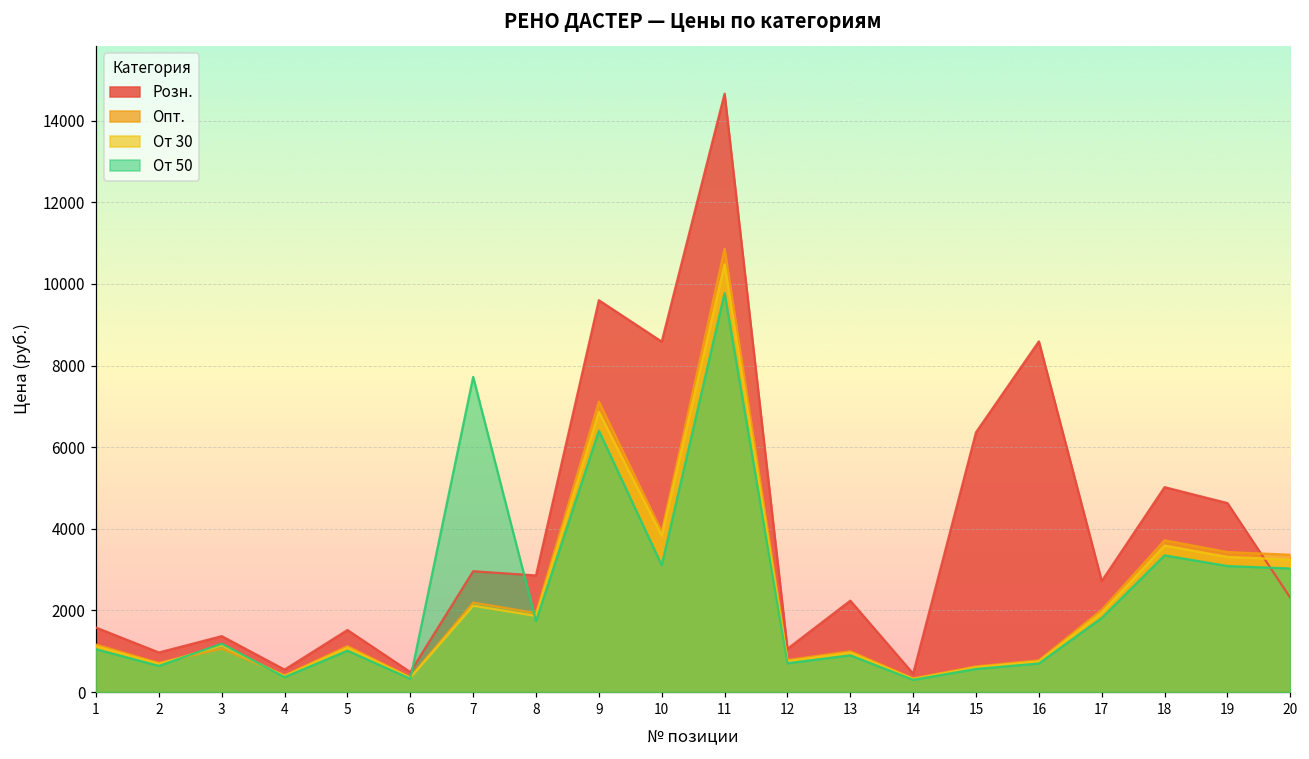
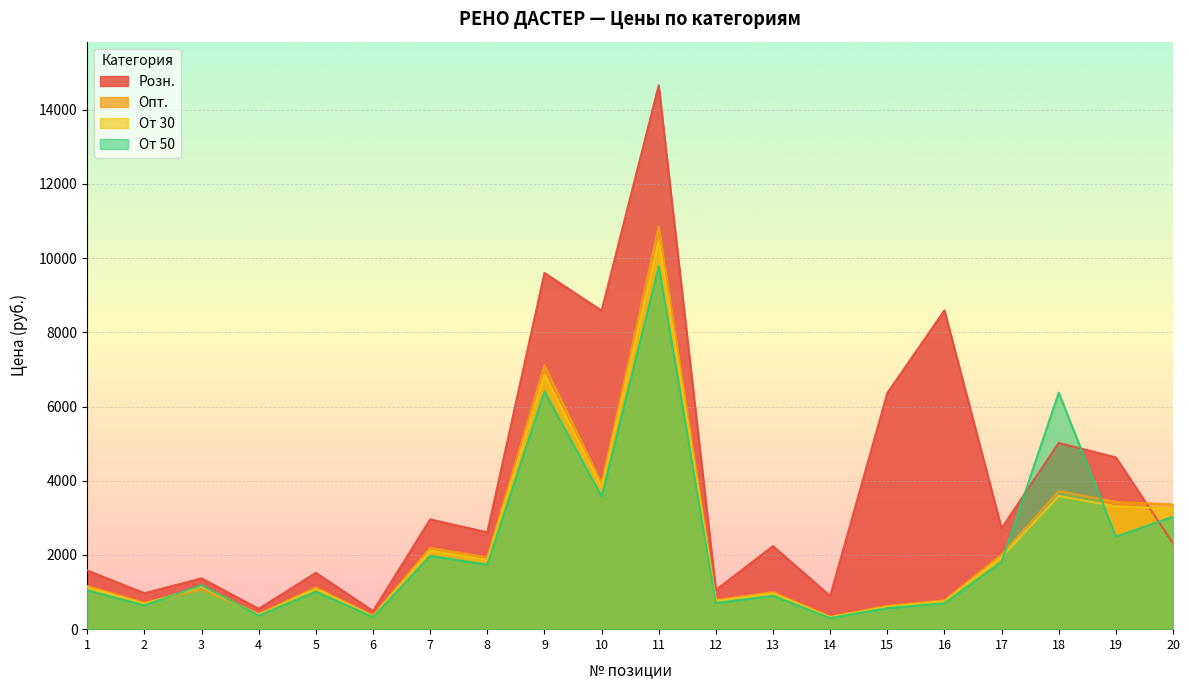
От 50, 7: 7700 -> 2000
Розн., 8: 2900 -> 2600
От 50, 10: 3100 -> 3600
Розн., 14: 500 -> 900
От 50, 18: 3300 -> 6400
От 50, 19: 3100 -> 2500
